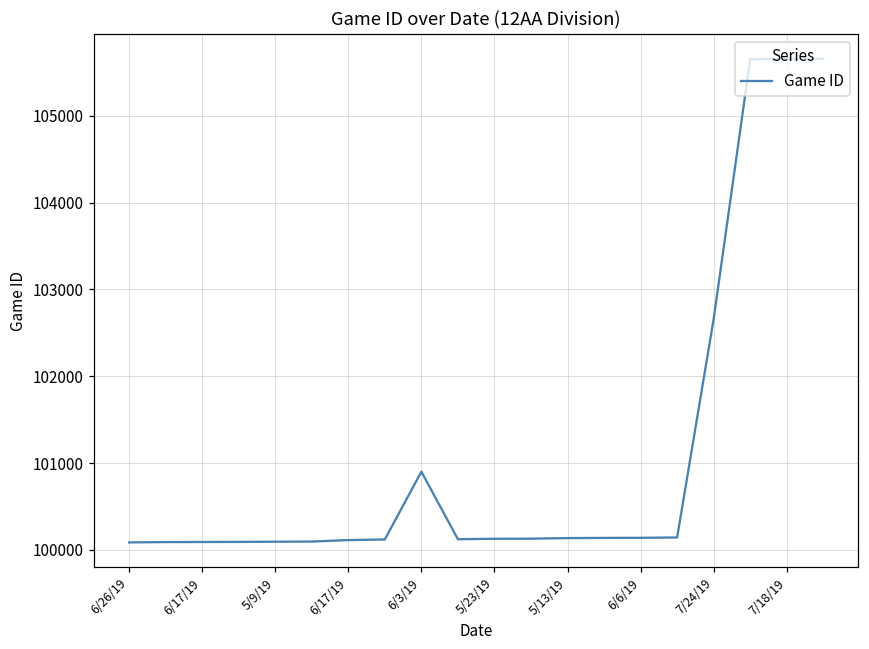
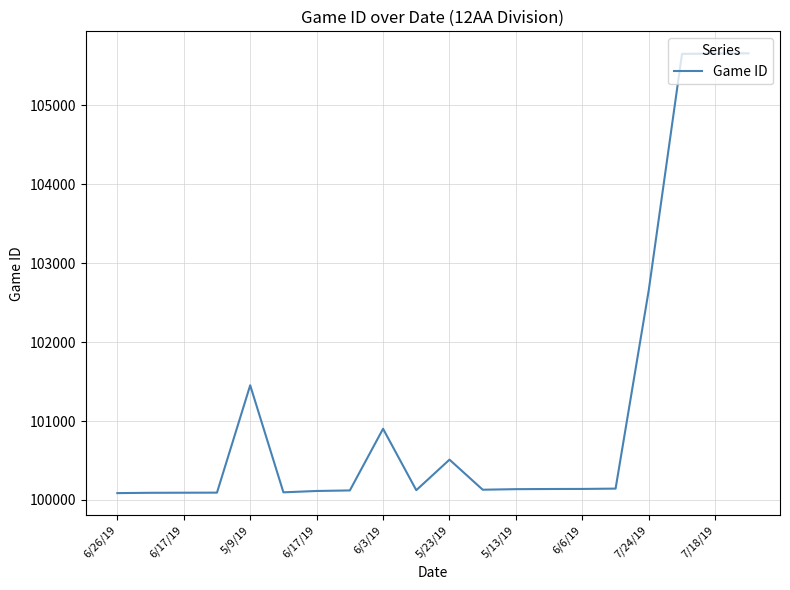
5/9/19: 100100 -> 101500
5/23/19: 100100 -> 100500
